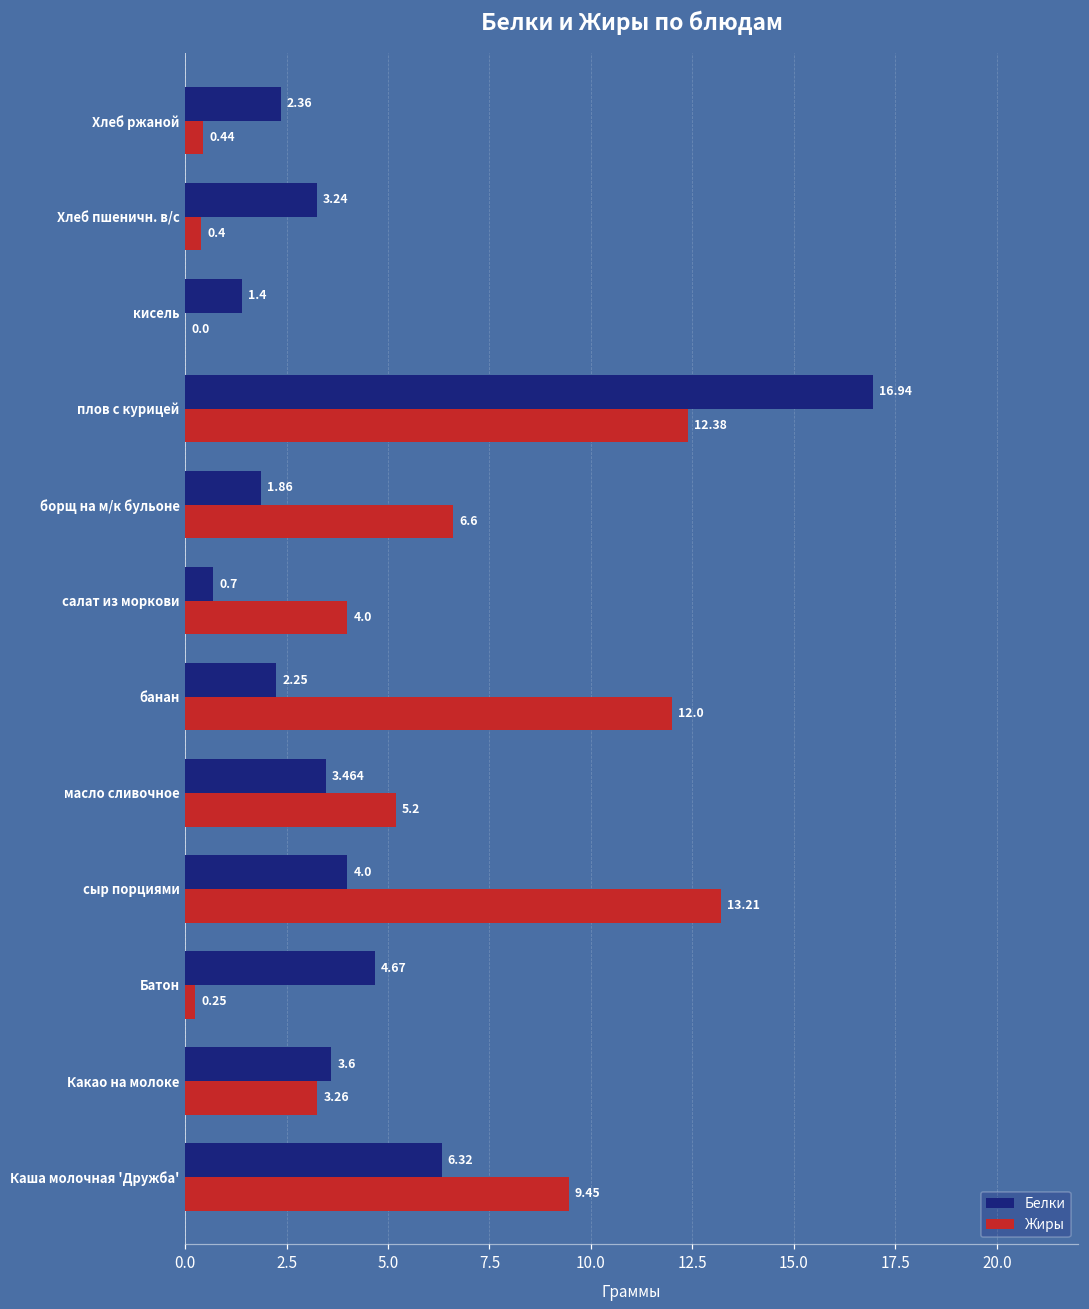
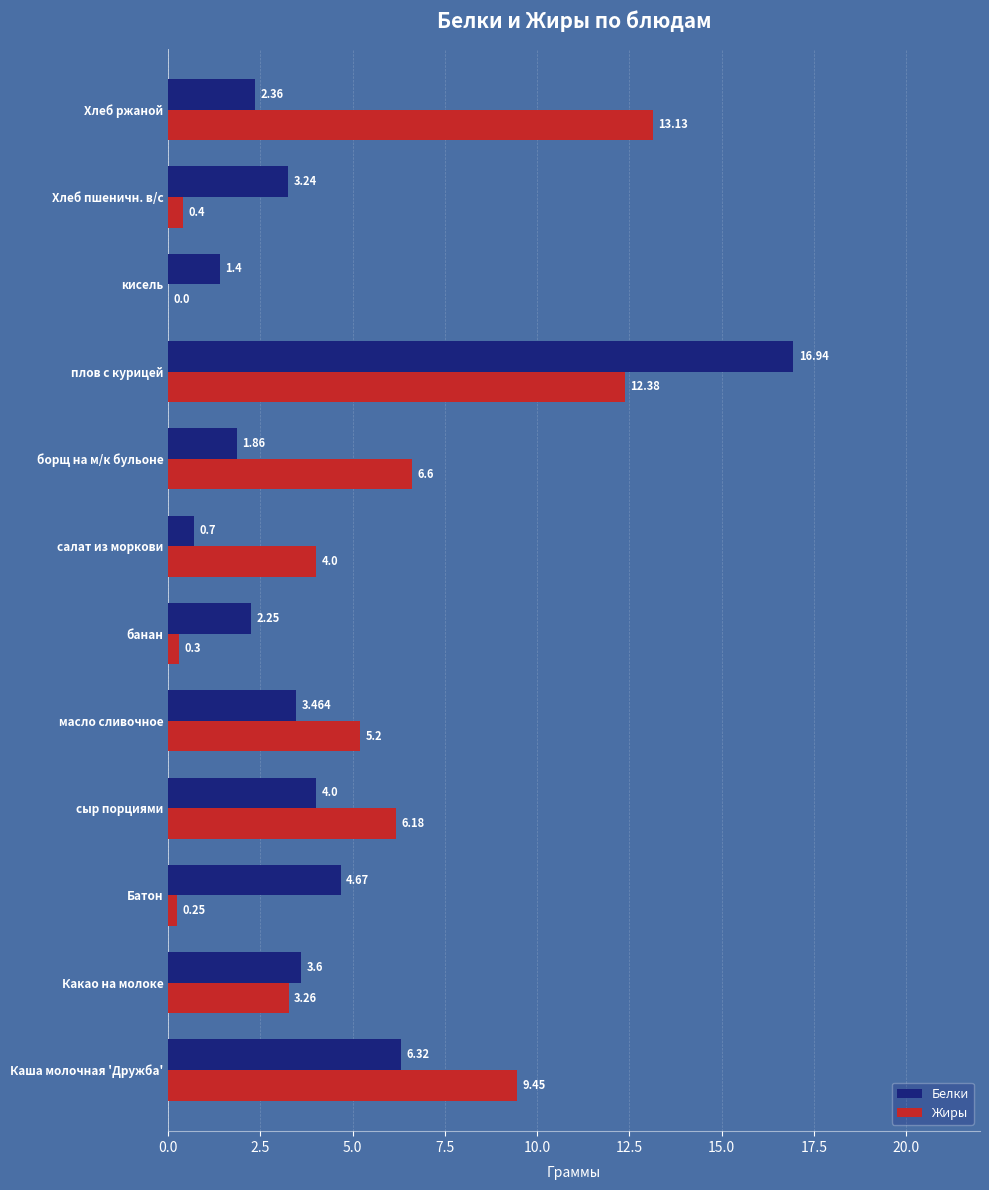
Жиры, Хлеб ржаной: 0.44 -> 13.13
Жиры, банан: 12.0 -> 0.3
Жиры, сыр порциями: 13.21 -> 6.18
